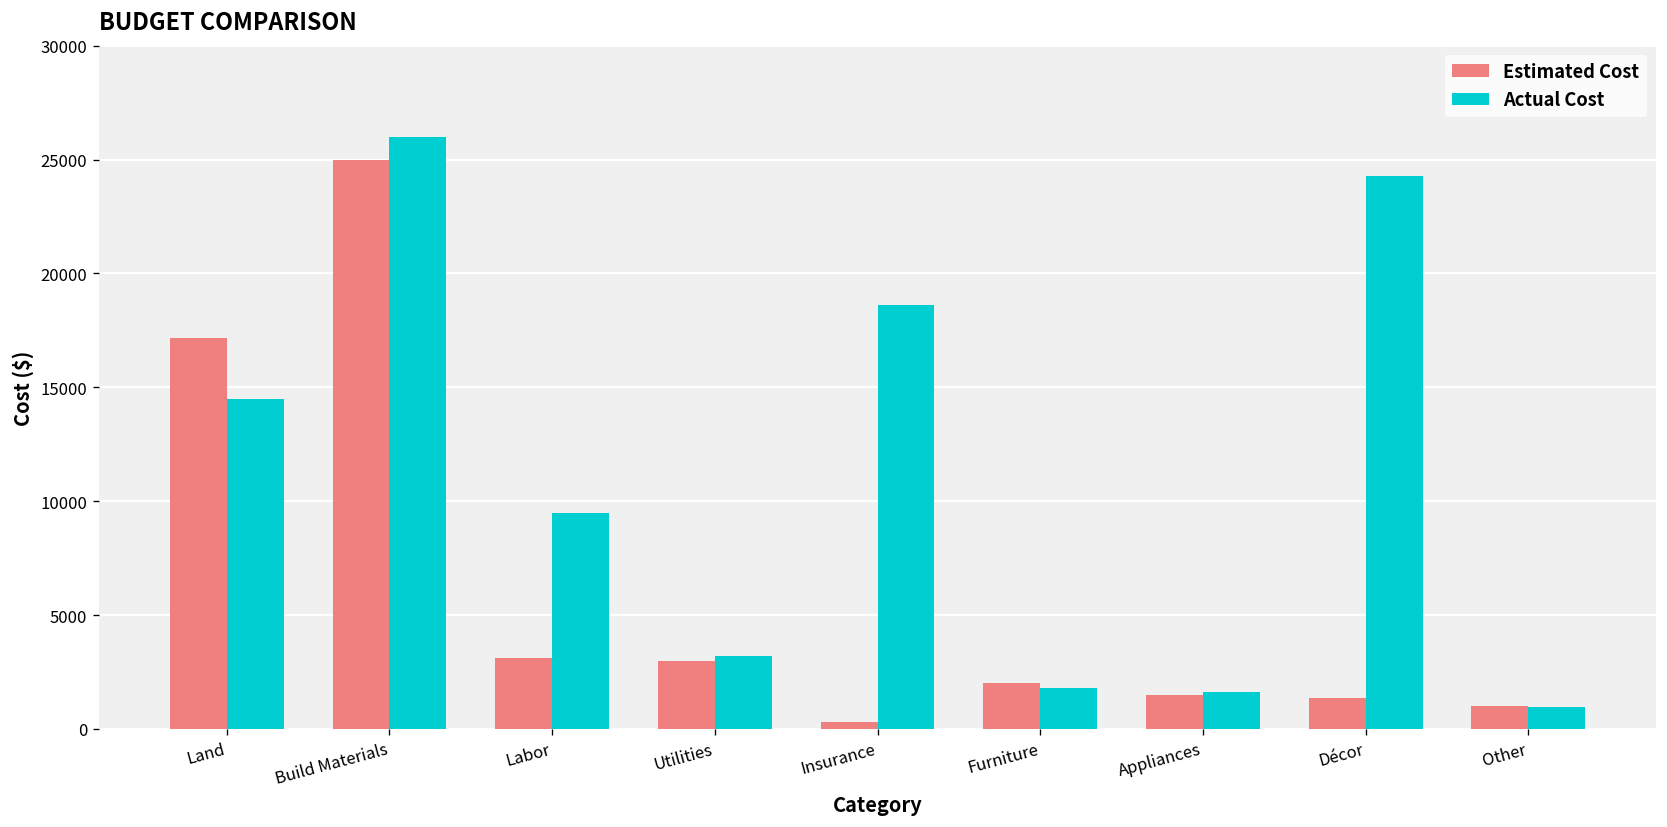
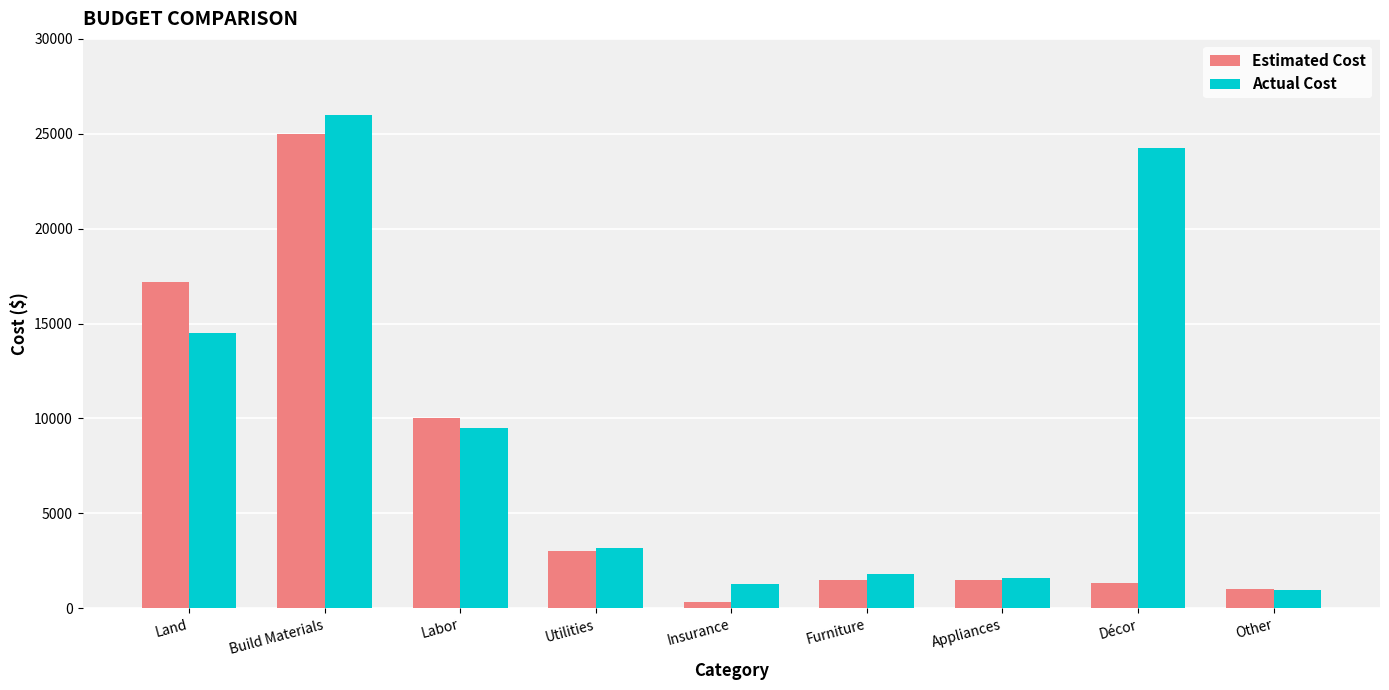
Estimated Cost, Labor: 3100 -> 10000
Actual Cost, Insurance: 18600 -> 1300
Estimated Cost, Furniture: 2000 -> 1500
